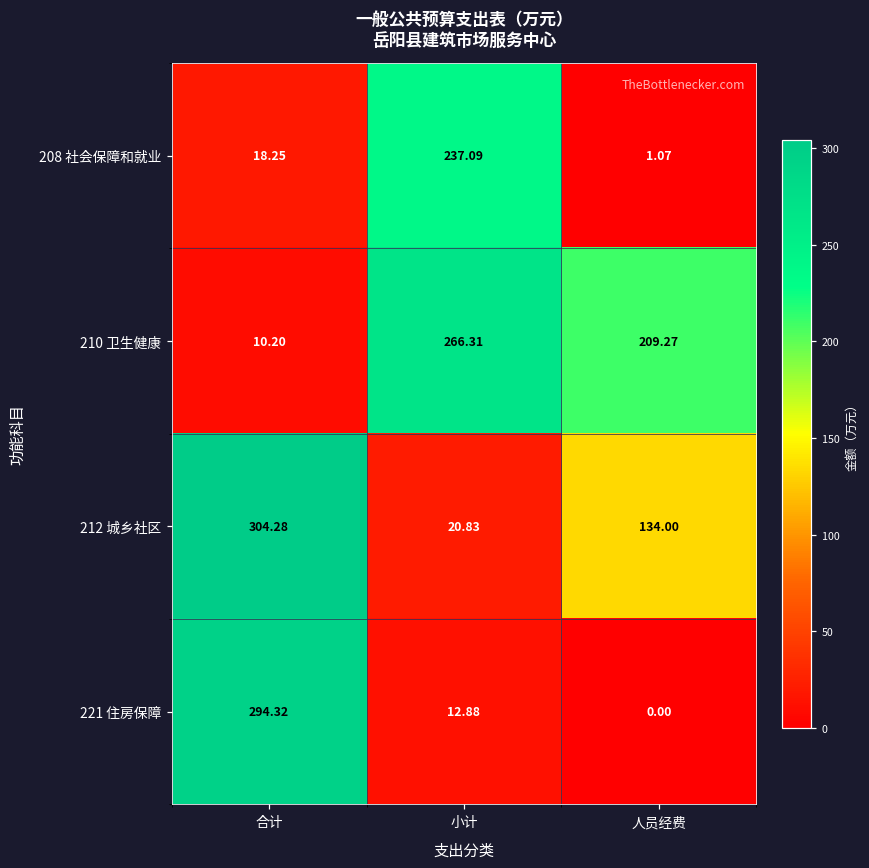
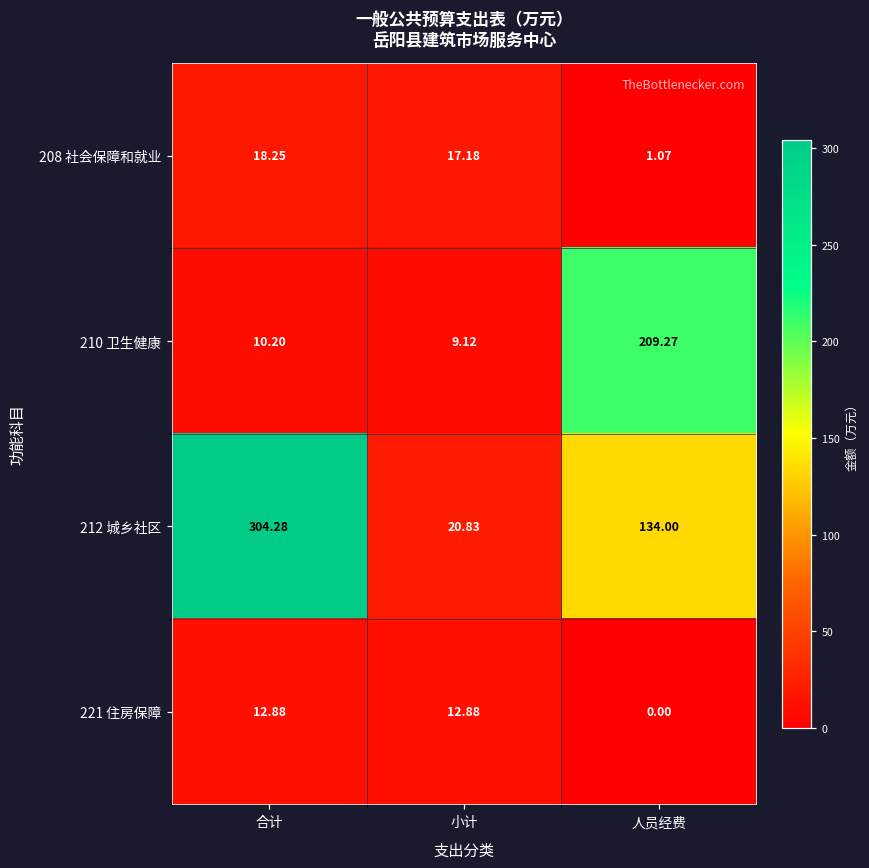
208 社会保障和就业, 小计: 237.09 -> 17.18
210 卫生健康, 小计: 266.31 -> 9.12
221 住房保障, 合计: 294.32 -> 12.88
